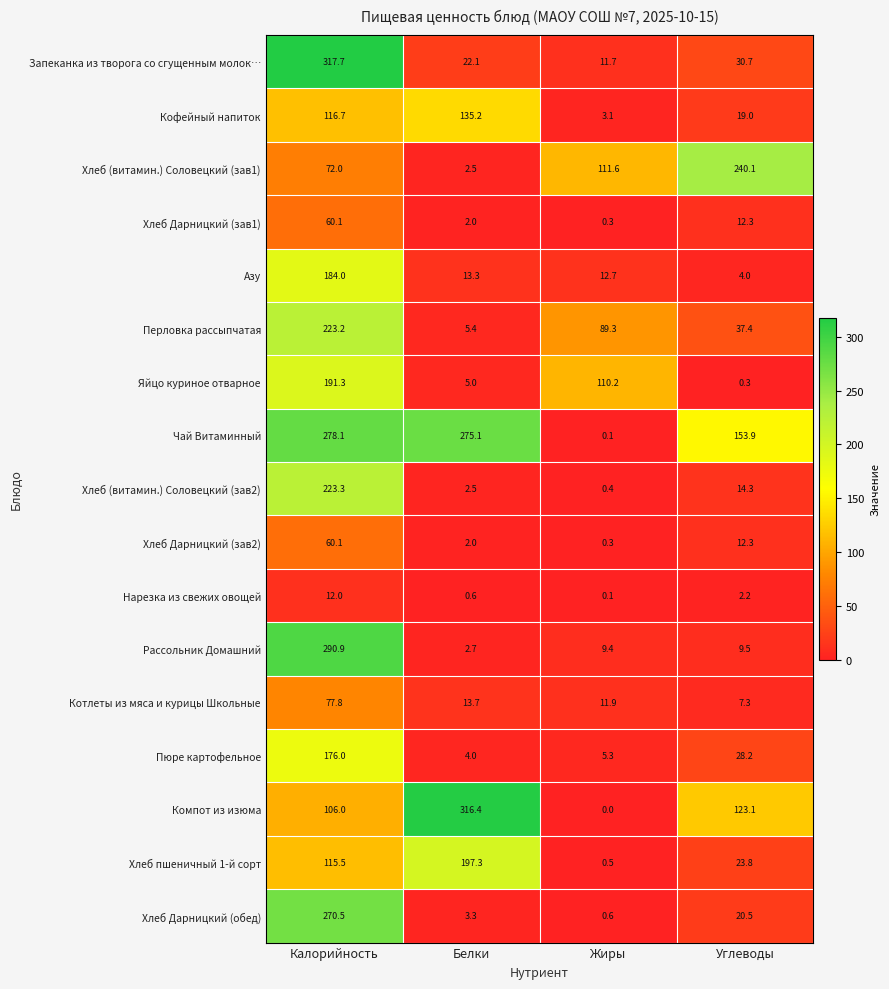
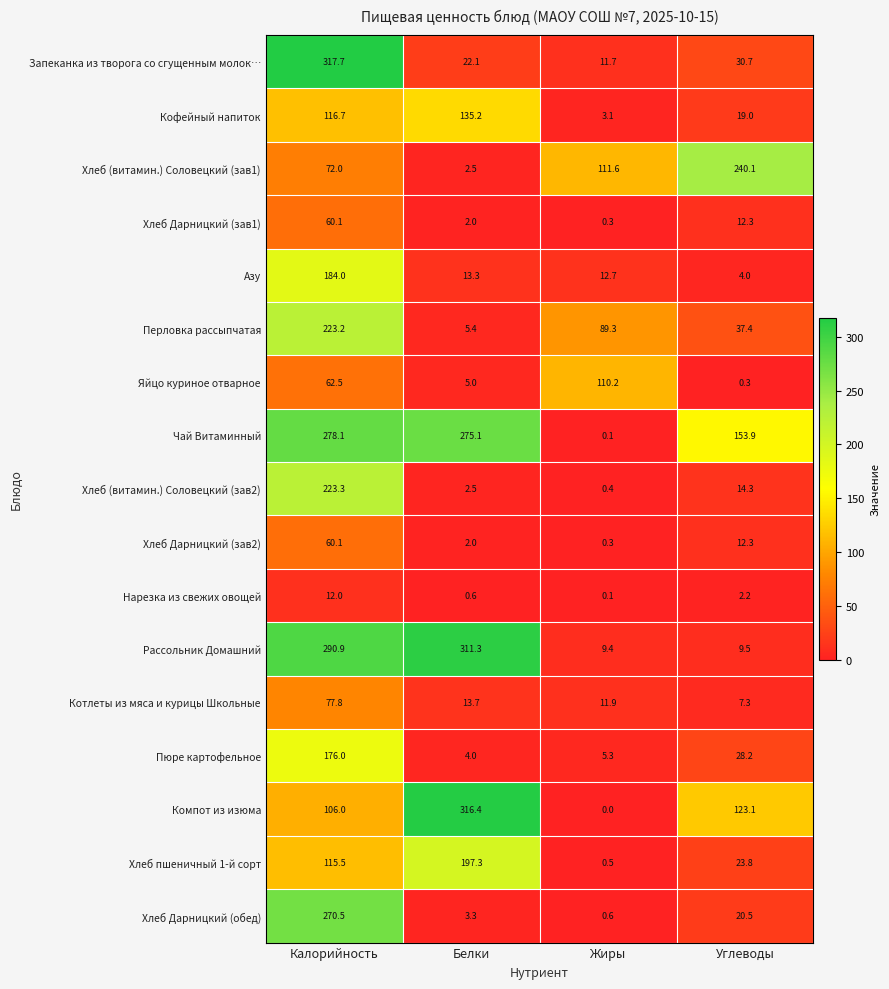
Яйцо куриное отварное, Калорийность: 191.3 -> 62.5
Рассольник Домашний, Белки: 2.7 -> 311.3
